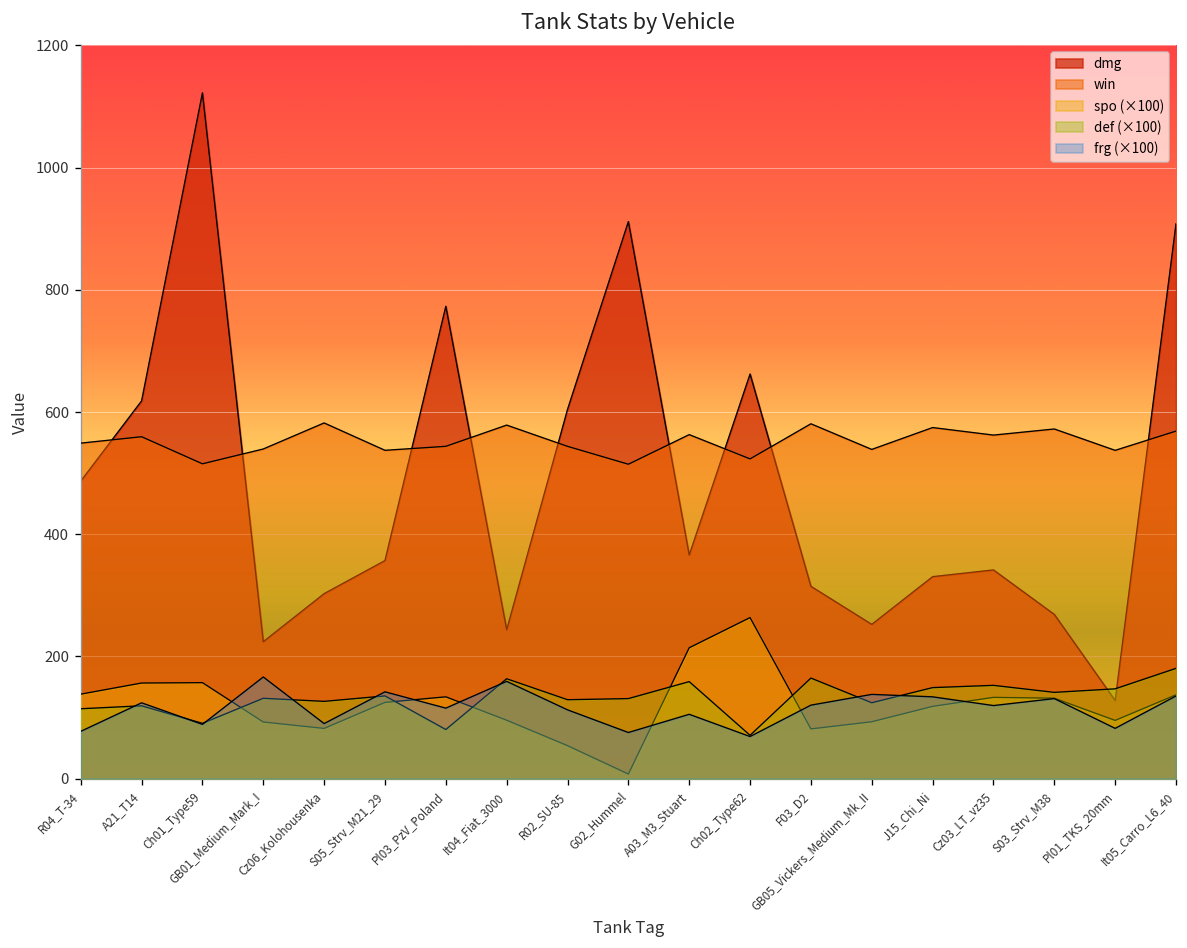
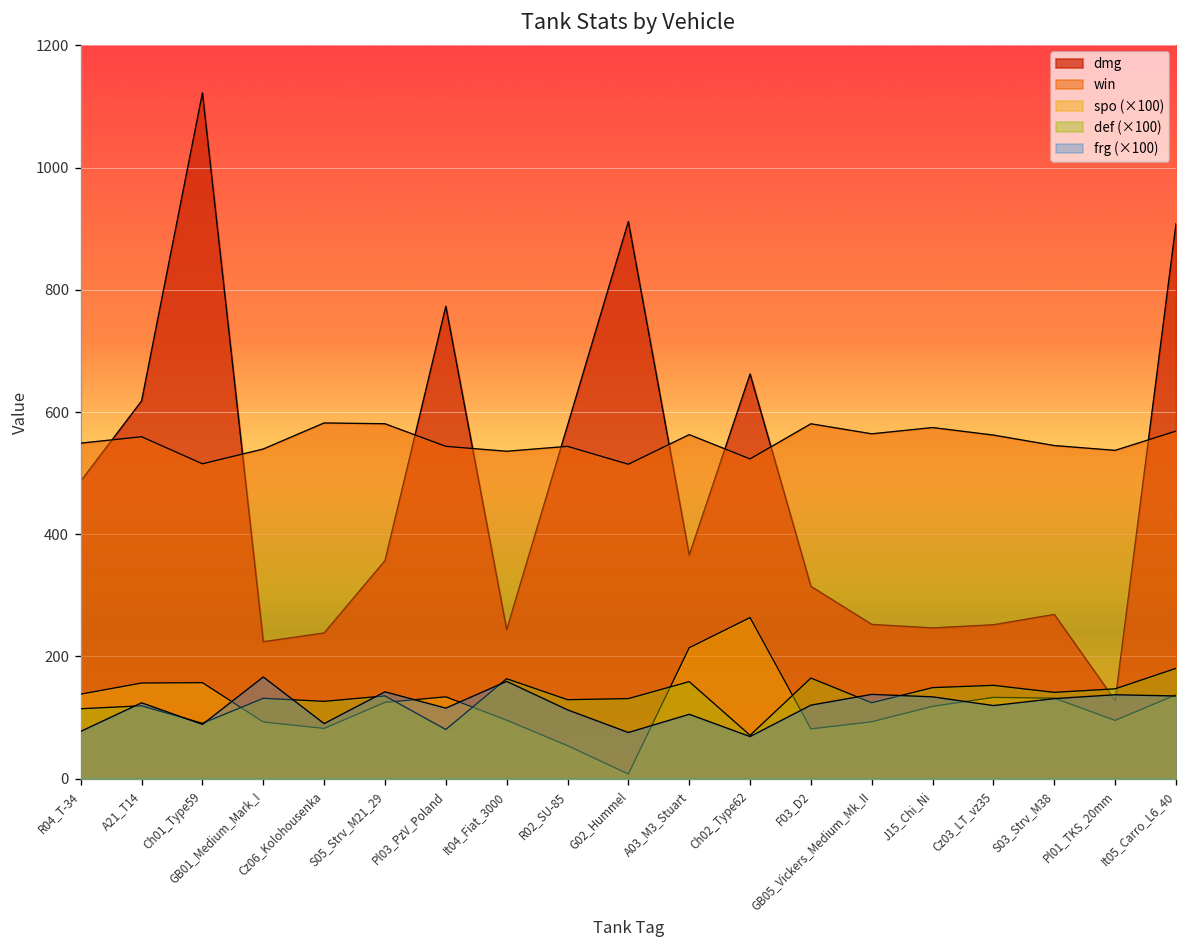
dmg, Cz06_Kolohousenka: 300 -> 240
win, S05_Strv_M21_29: 540 -> 580
win, It04_Fiat_3000: 580 -> 540
dmg, R02_SU-85: 600 -> 580
win, GB05_Vickers_Medium_Mk_II: 540 -> 560
dmg, J15_Chi_Ni: 330 -> 250
dmg, Cz03_LT_vz35: 340 -> 250
win, S03_Strv_M38: 570 -> 550
frg (×100), Pl01_TKS_20mm: 80 -> 140
